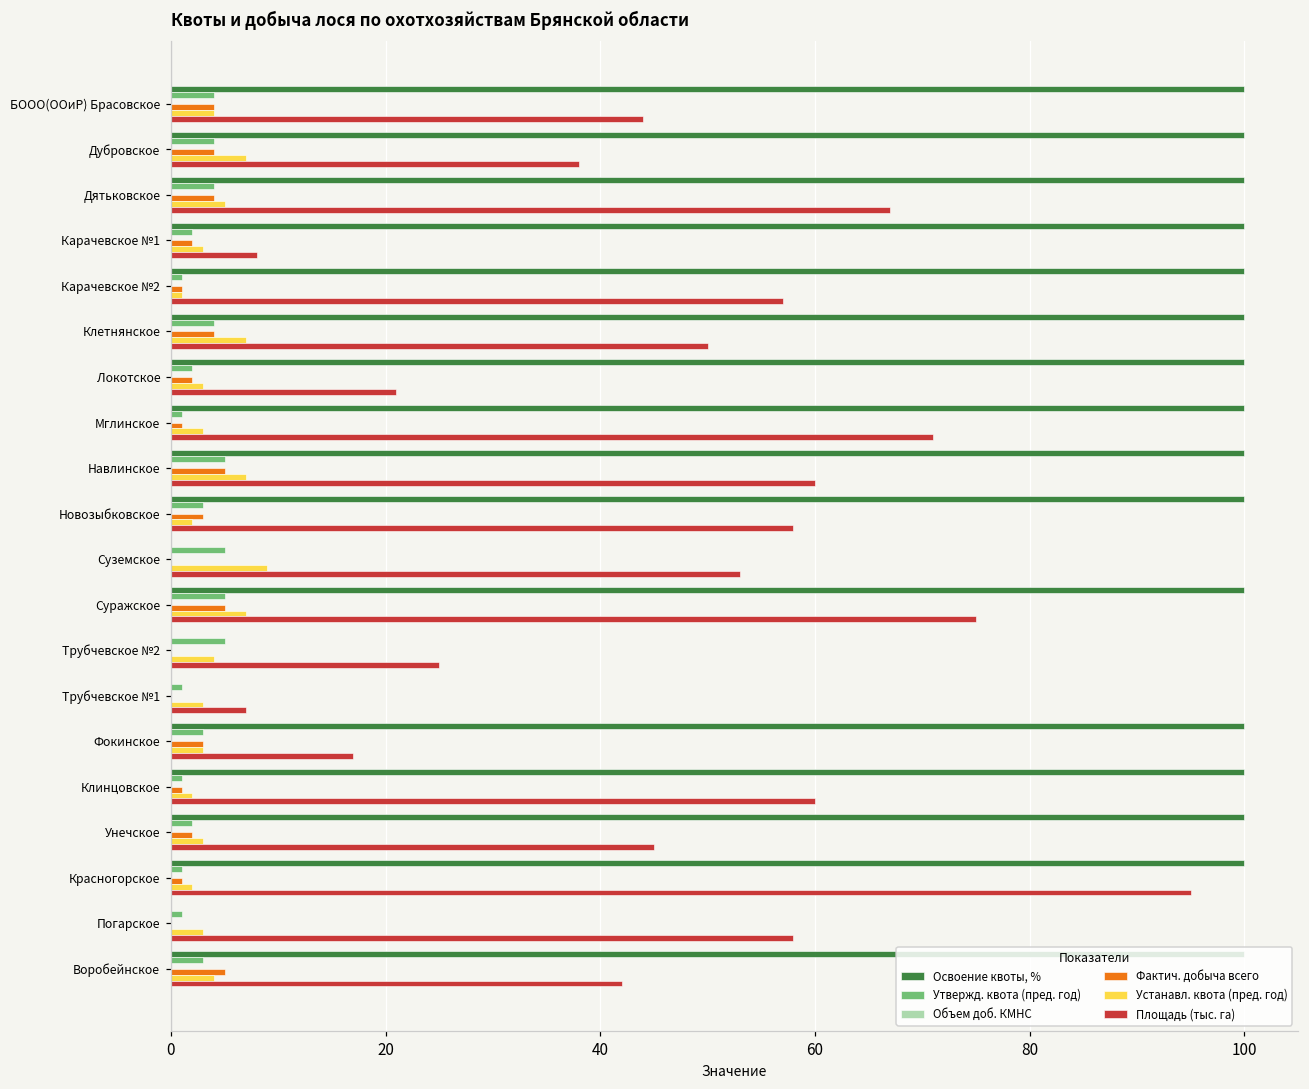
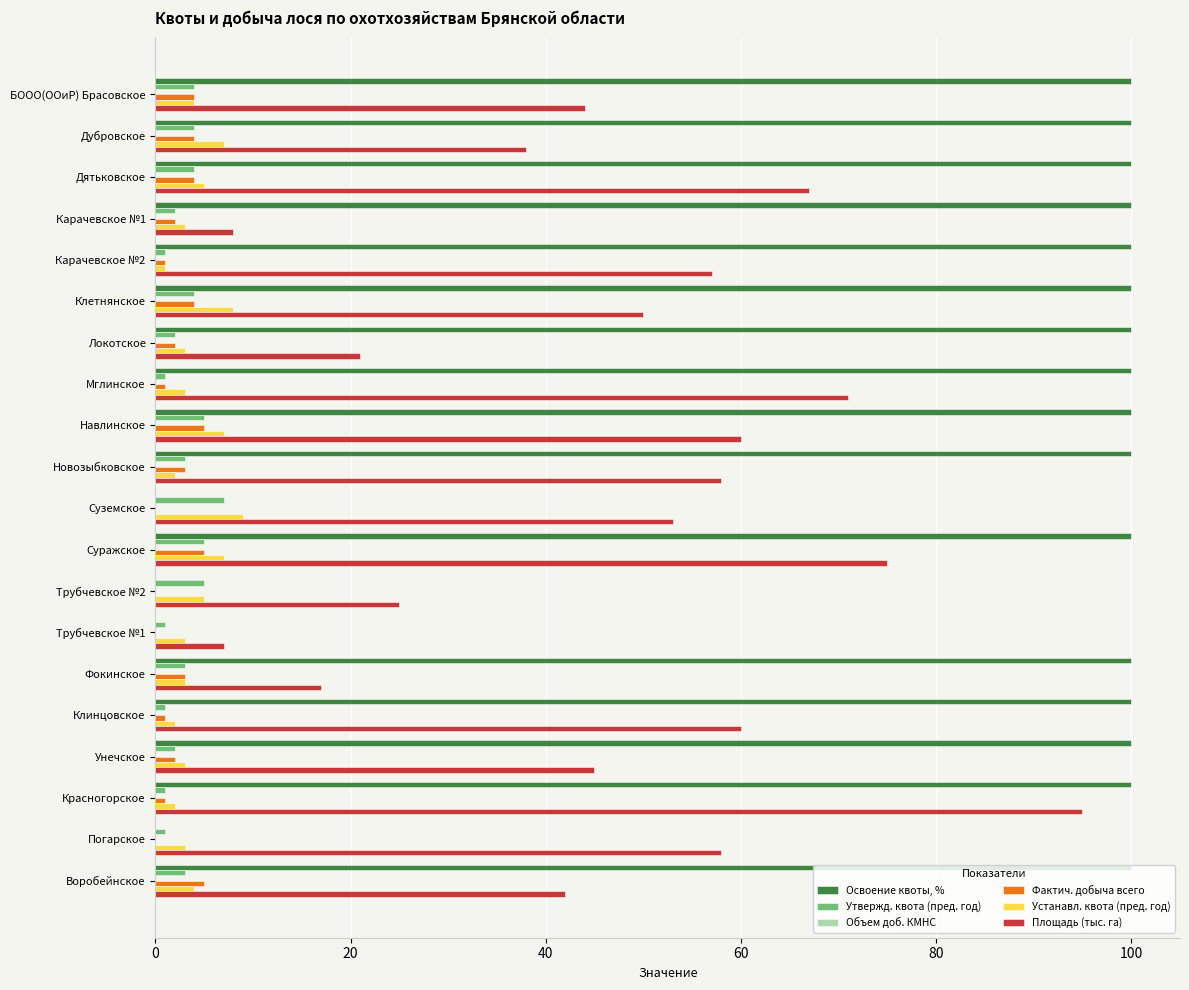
Устанавл. квота (пред. год), Клетнянское: 7 -> 8
Утвержд. квота (пред. год), Суземское: 5 -> 7
Устанавл. квота (пред. год), Трубчевское №2: 4 -> 5
